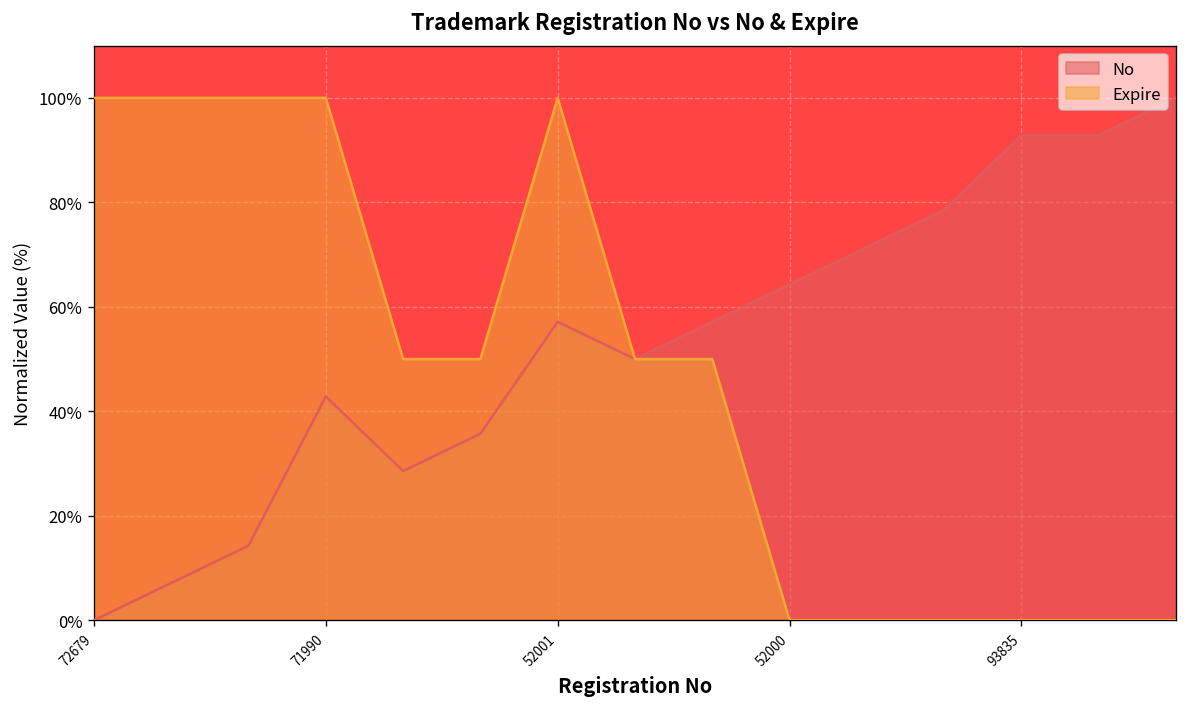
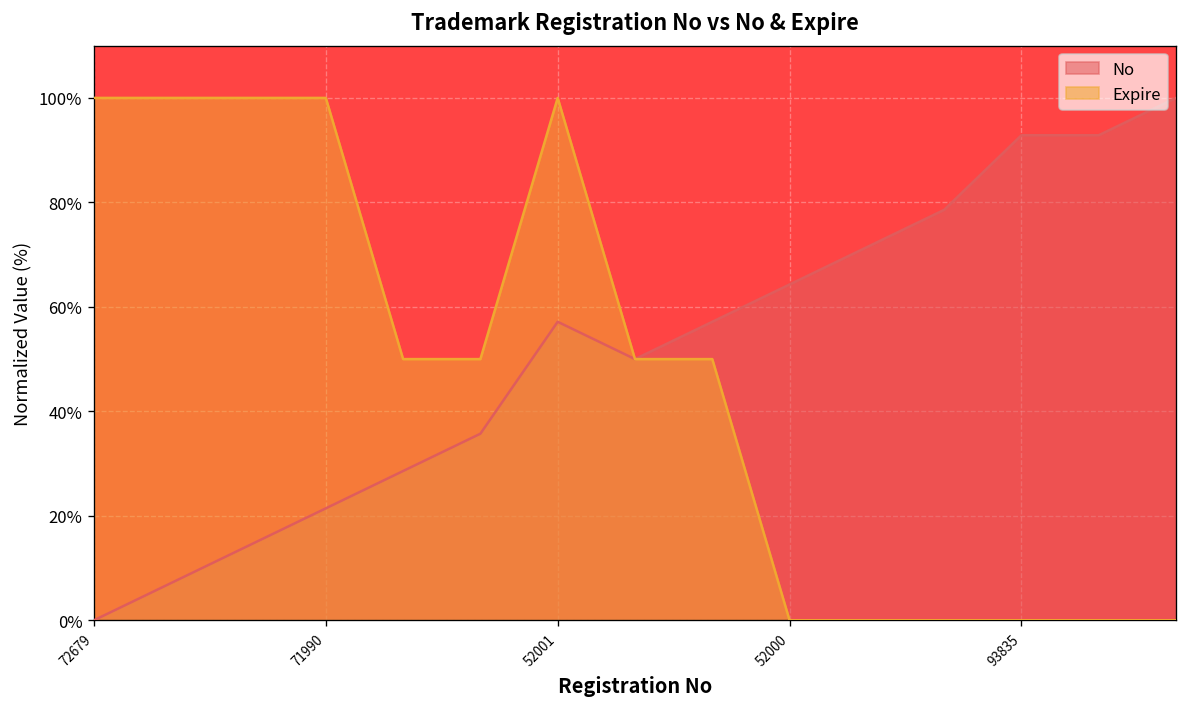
No, 71990: 43% -> 21%
